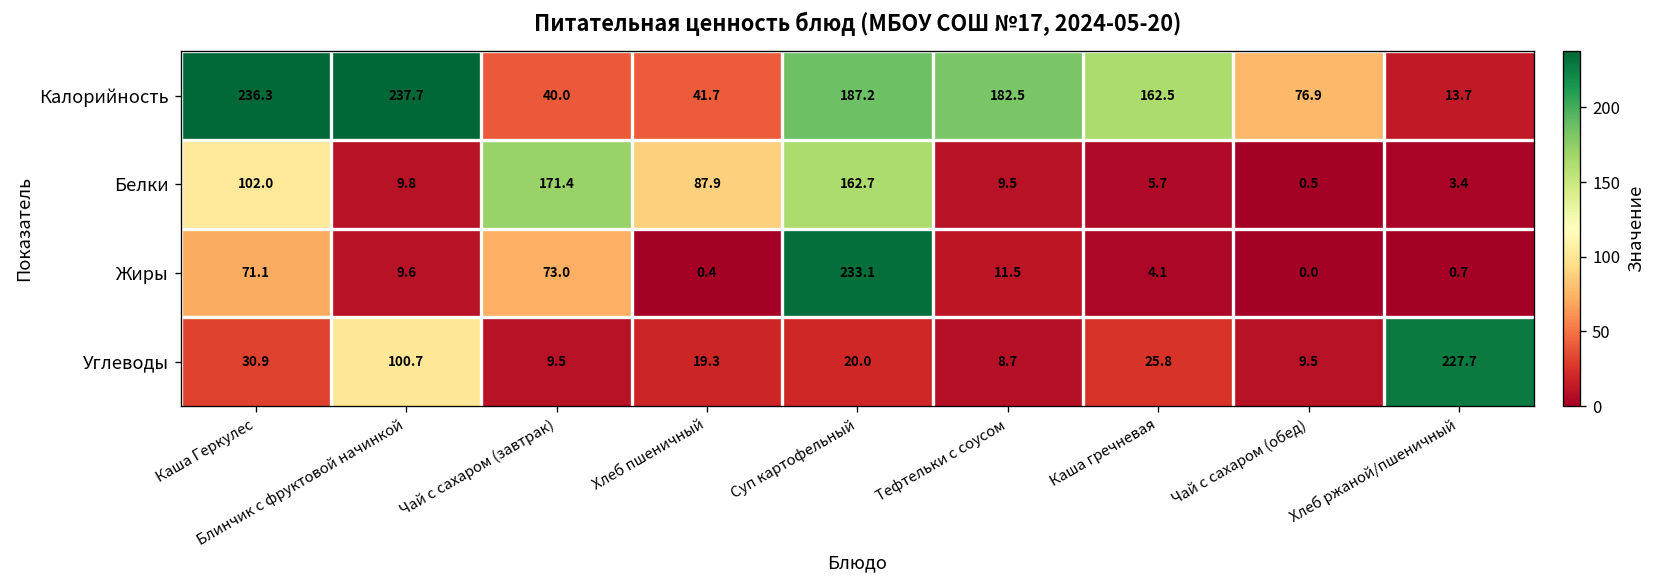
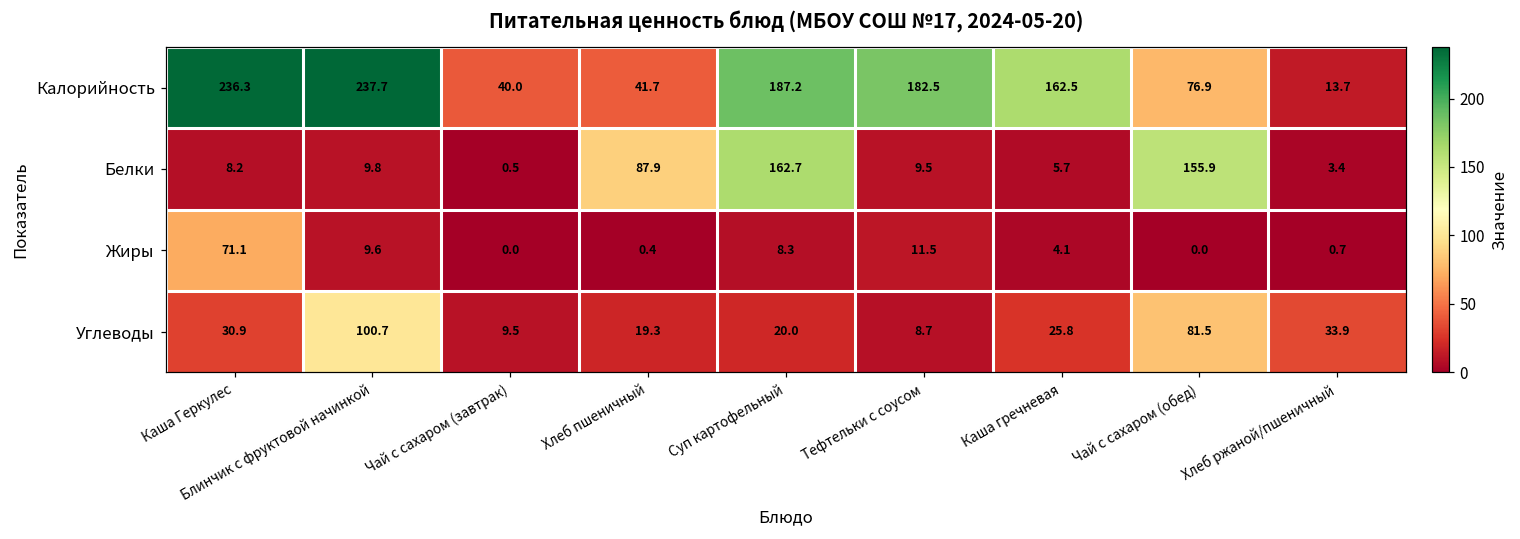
Белки, Каша Геркулес: 102.0 -> 8.2
Белки, Чай с сахаром (завтрак): 171.4 -> 0.5
Белки, Чай с сахаром (обед): 0.5 -> 155.9
Жиры, Чай с сахаром (завтрак): 73.0 -> 0.0
Жиры, Суп картофельный: 233.1 -> 8.3
Углеводы, Чай с сахаром (обед): 9.5 -> 81.5
Углеводы, Хлеб ржаной/пшеничный: 227.7 -> 33.9
